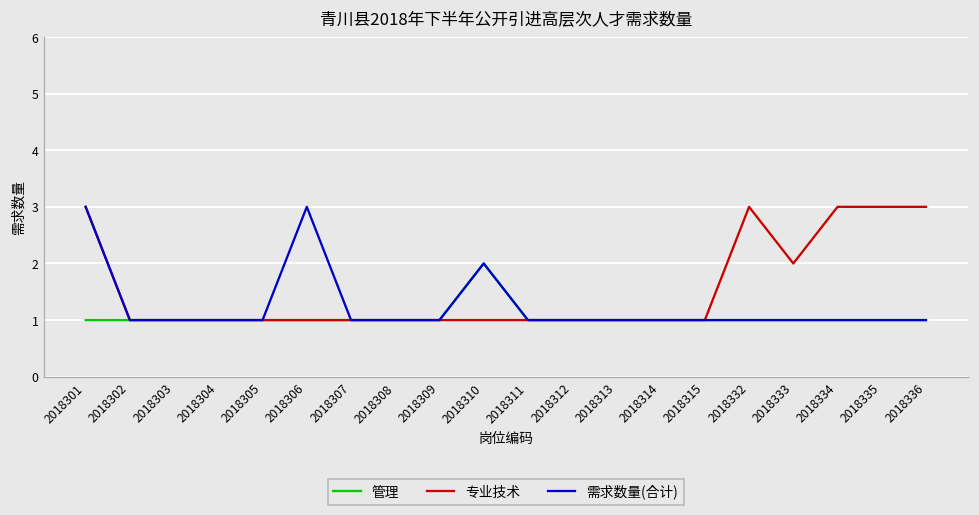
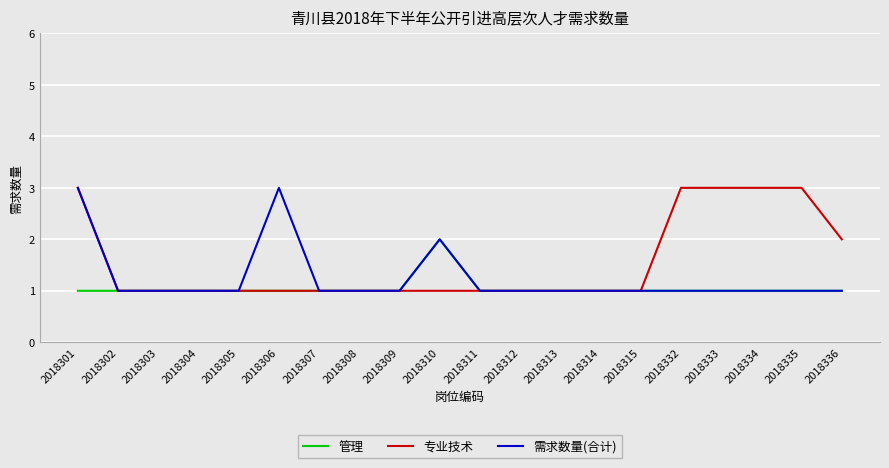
专业技术, 2018333: 2 -> 3
专业技术, 2018336: 3 -> 2
